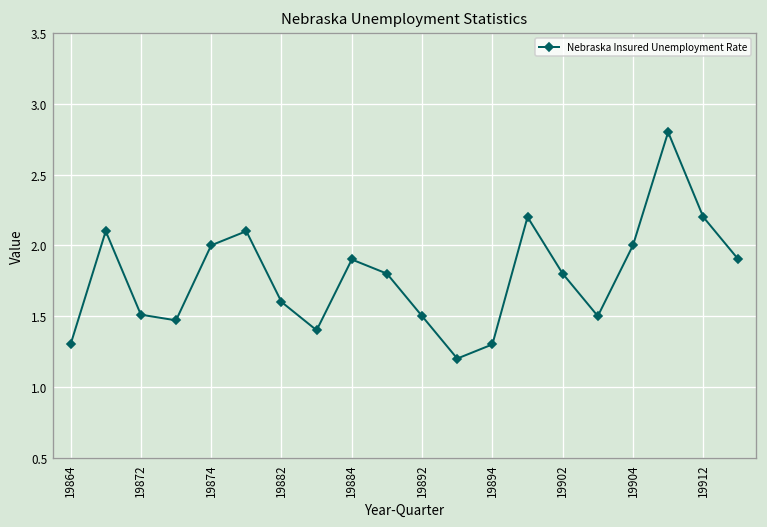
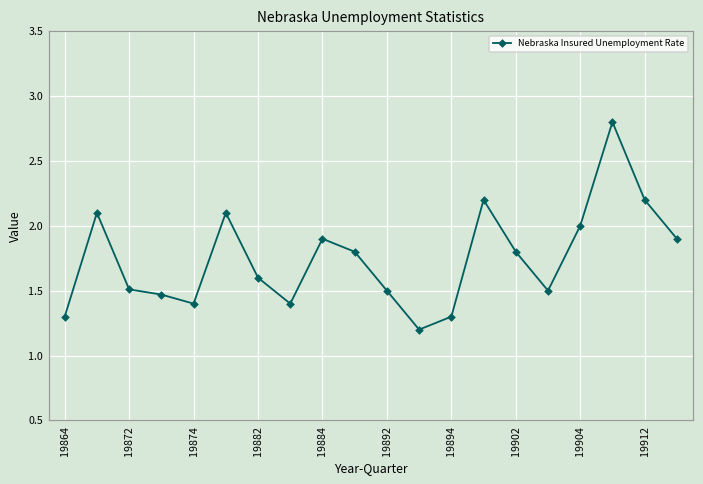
19874: 2.0 -> 1.4
